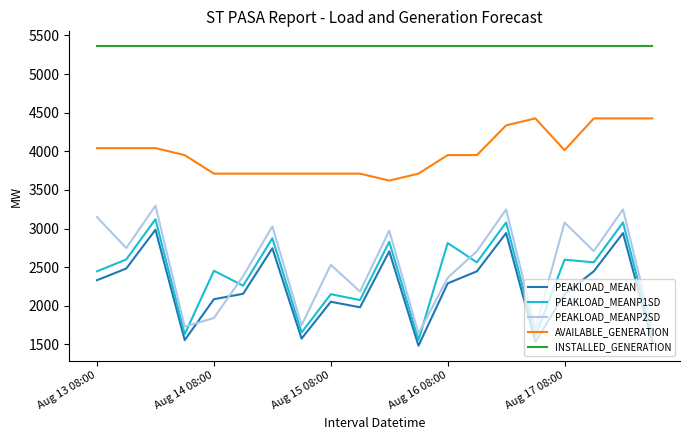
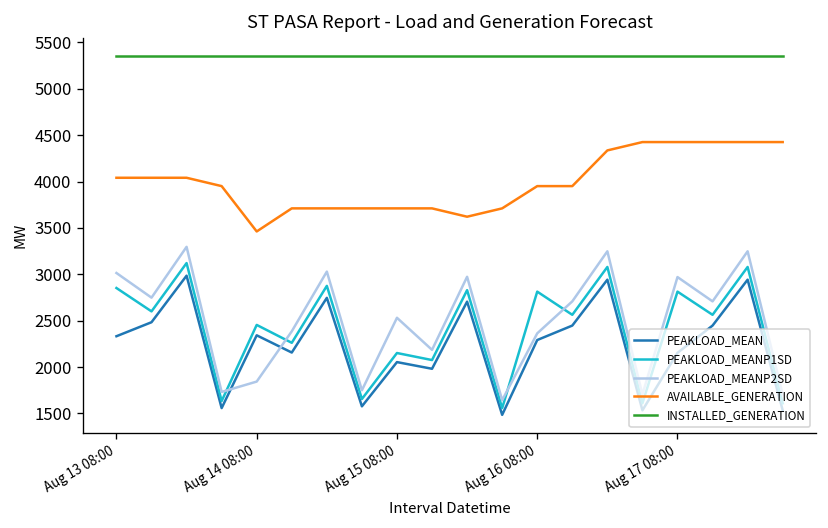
PEAKLOAD_MEANP1SD, Aug 13 08:00: 2400 -> 2900
PEAKLOAD_MEANP2SD, Aug 13 08:00: 3100 -> 3000
PEAKLOAD_MEAN, Aug 14 08:00: 2100 -> 2300
AVAILABLE_GENERATION, Aug 14 08:00: 3700 -> 3500
PEAKLOAD_MEANP1SD, Aug 17 08:00: 2600 -> 2800
PEAKLOAD_MEANP2SD, Aug 17 08:00: 3100 -> 3000
AVAILABLE_GENERATION, Aug 17 08:00: 4000 -> 4400
